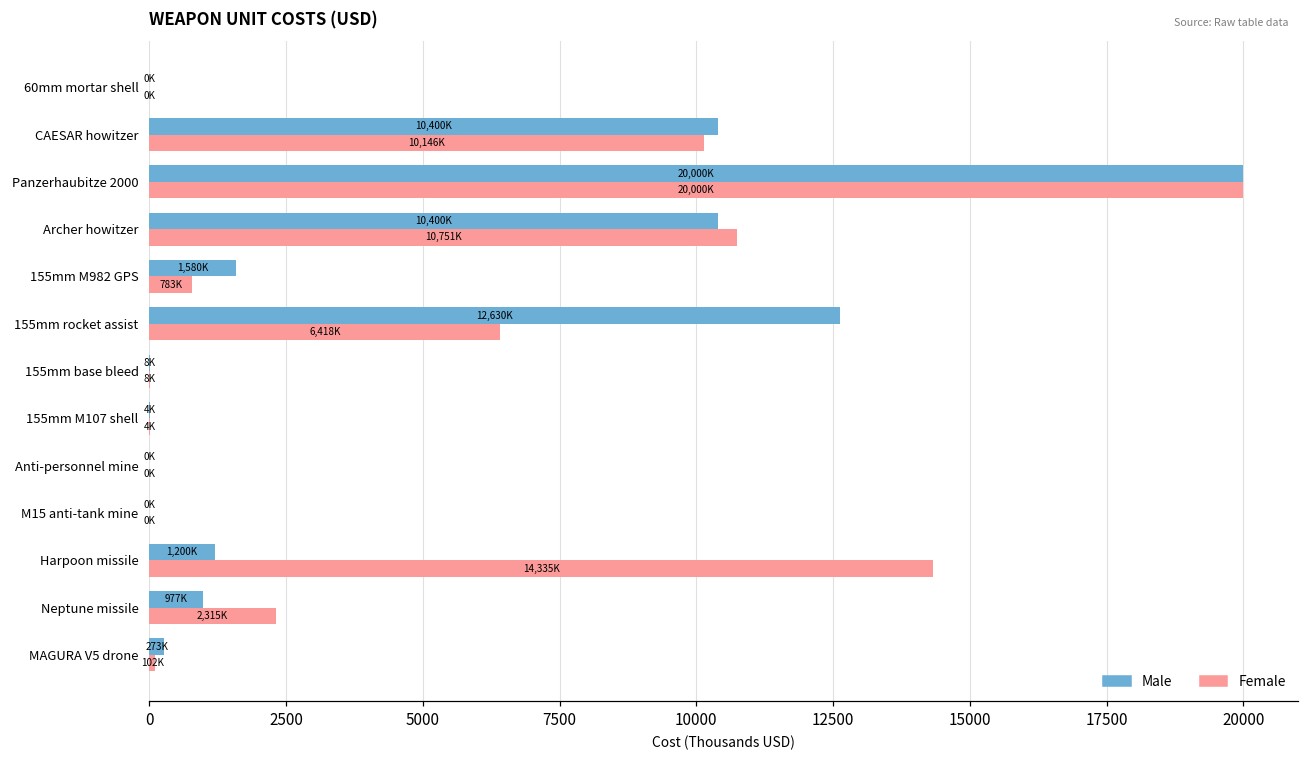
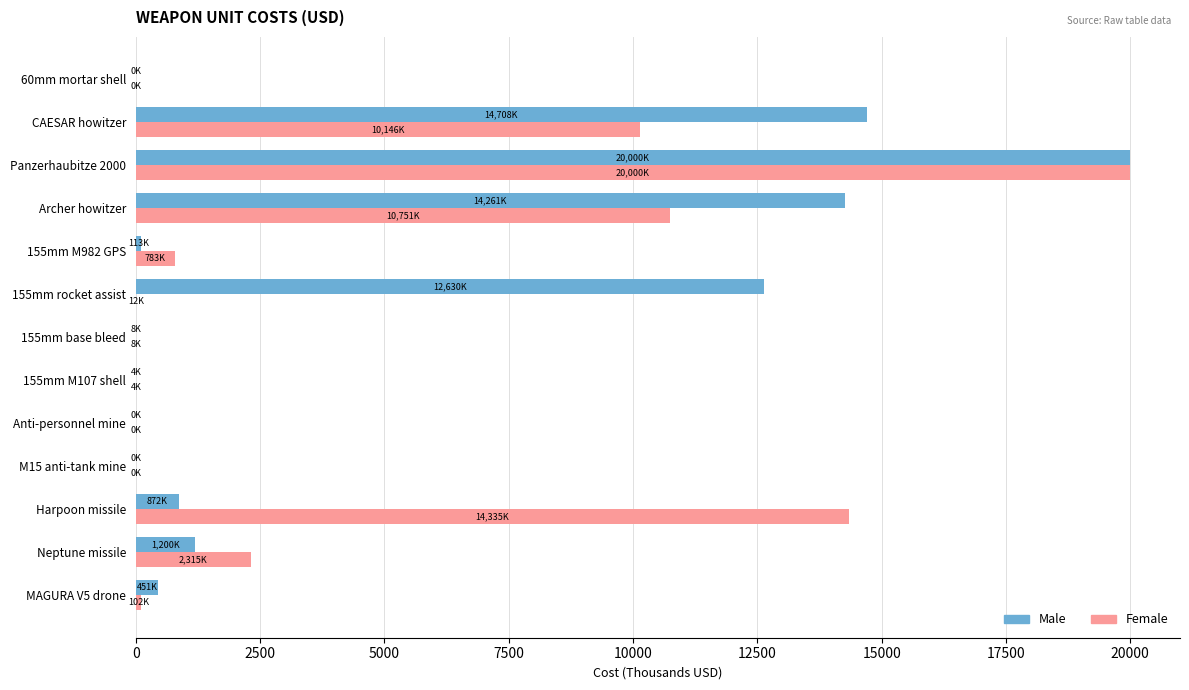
Male, CAESAR howitzer: 10,400K -> 14,708K
Male, Archer howitzer: 10,400K -> 14,261K
Male, 155mm M982 GPS: 1,580K -> 113K
Female, 155mm rocket assist: 6,418K -> 12K
Male, Harpoon missile: 1,200K -> 872K
Male, Neptune missile: 977K -> 1,200K
Male, MAGURA V5 drone: 273K -> 451K
